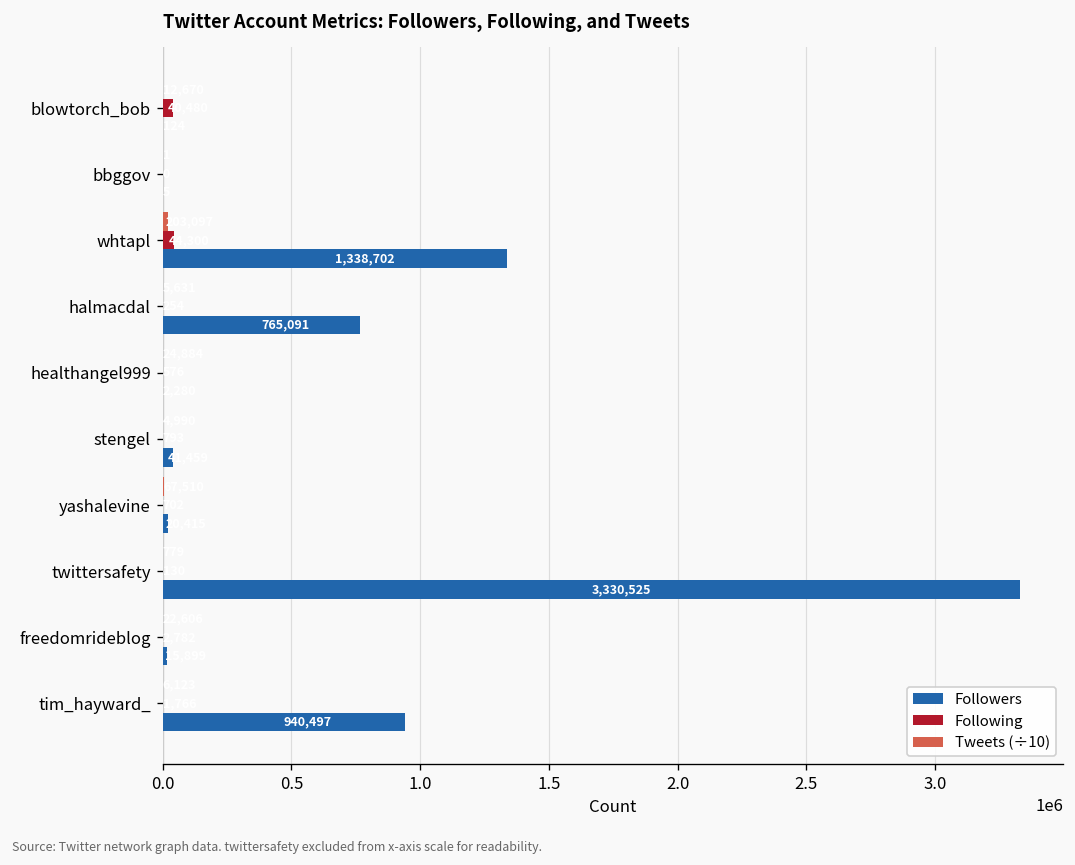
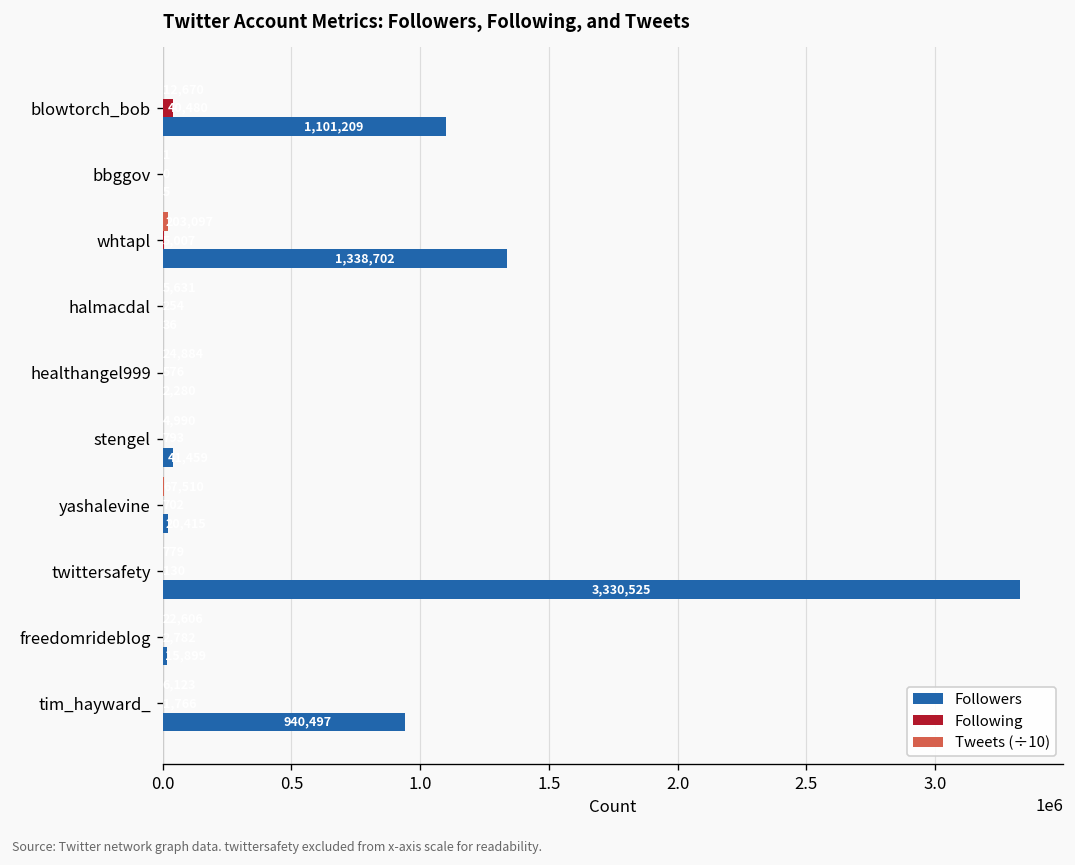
Followers, blowtorch_bob: 0 -> 1100000
Following, whtapl: 40000 -> 10000
Followers, halmacdal: 770000 -> 0
